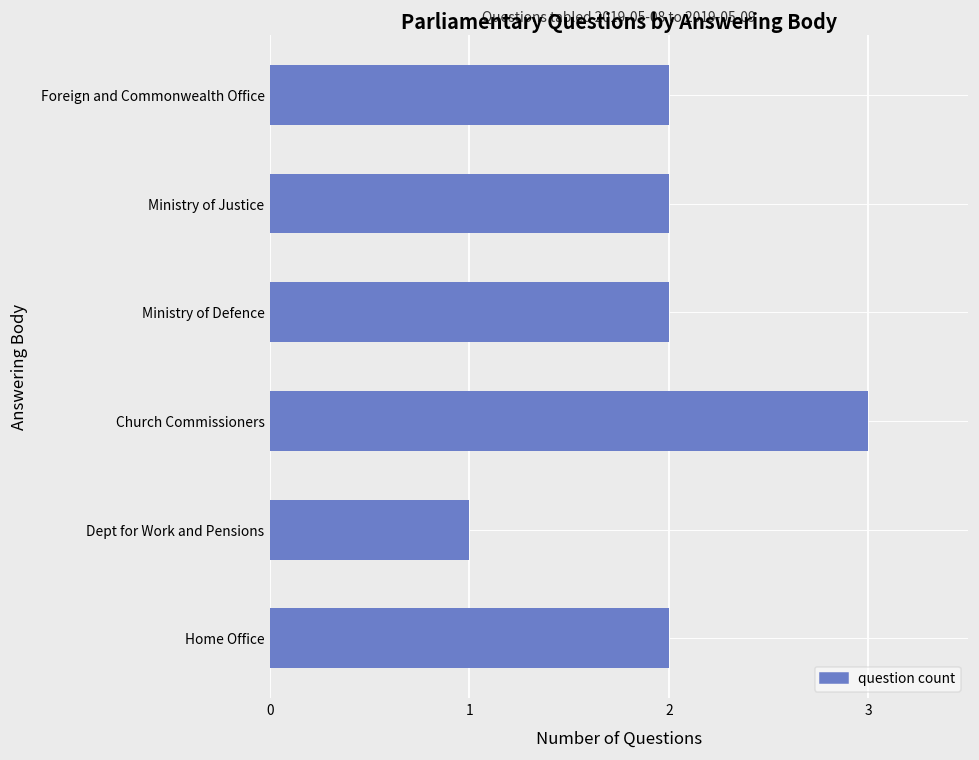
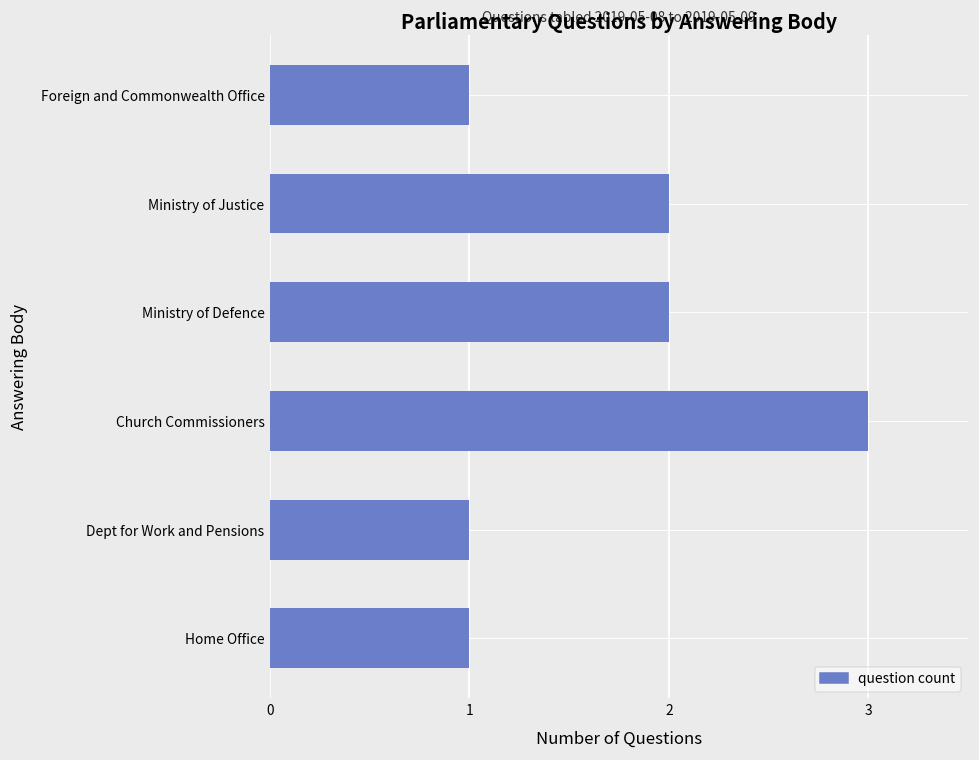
Foreign and Commonwealth Office: 2 -> 1
Home Office: 2 -> 1
